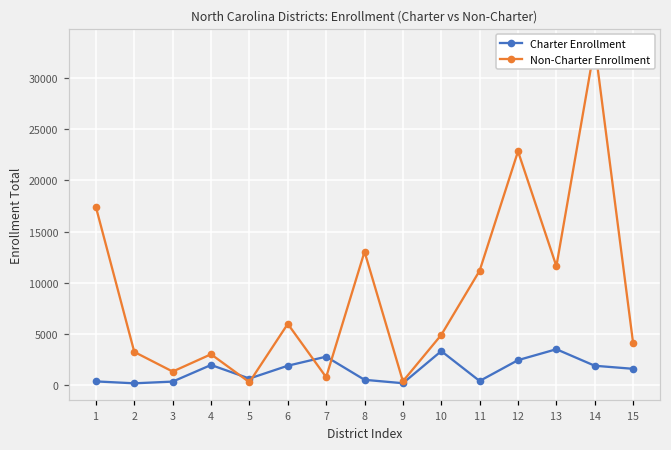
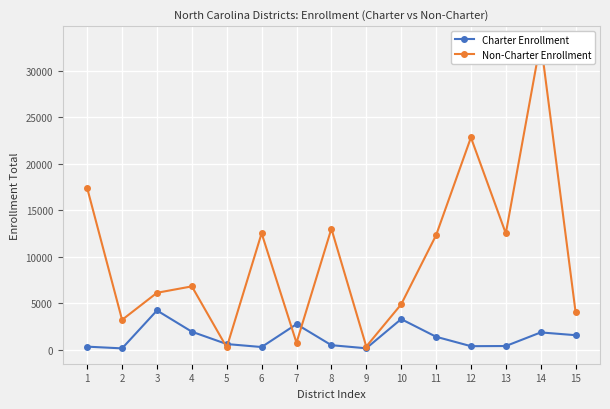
Charter Enrollment, 3: 0 -> 4000
Non-Charter Enrollment, 3: 1000 -> 6000
Non-Charter Enrollment, 4: 3000 -> 7000
Charter Enrollment, 6: 2000 -> 0
Non-Charter Enrollment, 6: 6000 -> 13000
Charter Enrollment, 11: 0 -> 1000
Non-Charter Enrollment, 11: 11000 -> 12000
Charter Enrollment, 12: 2000 -> 0
Charter Enrollment, 13: 3000 -> 0
Non-Charter Enrollment, 13: 12000 -> 13000
